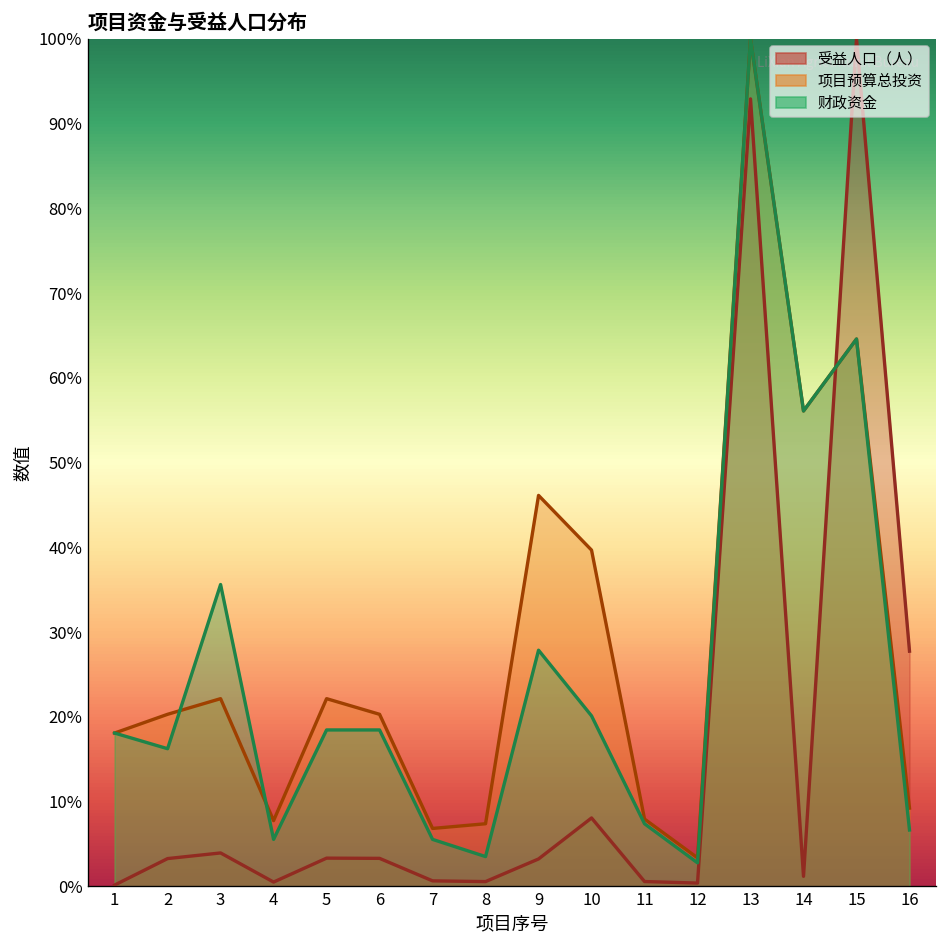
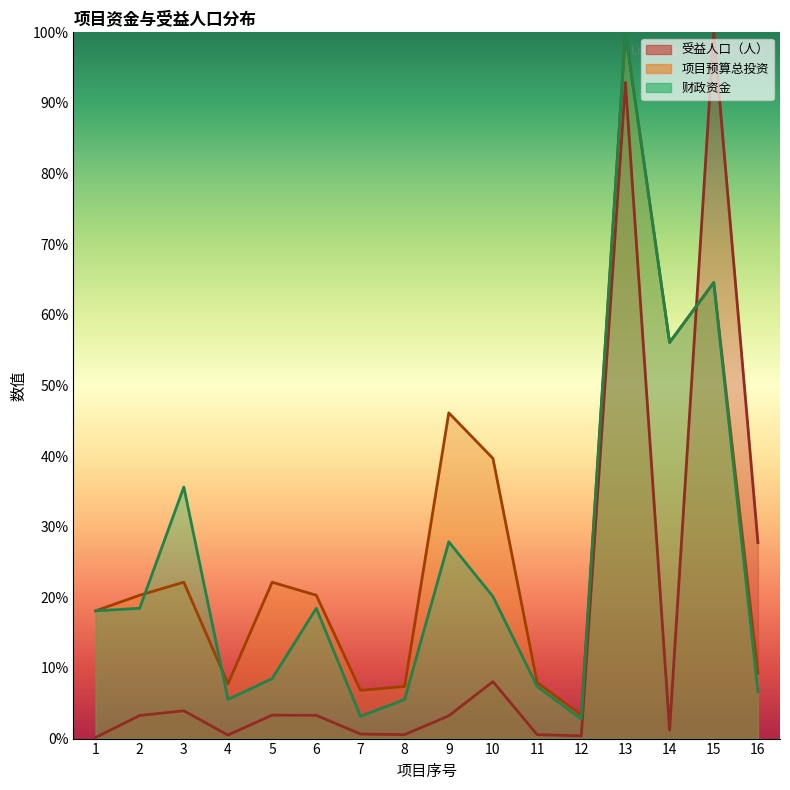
财政资金, 2: 16% -> 18%
财政资金, 5: 18% -> 8%
财政资金, 7: 6% -> 3%
财政资金, 8: 4% -> 6%
